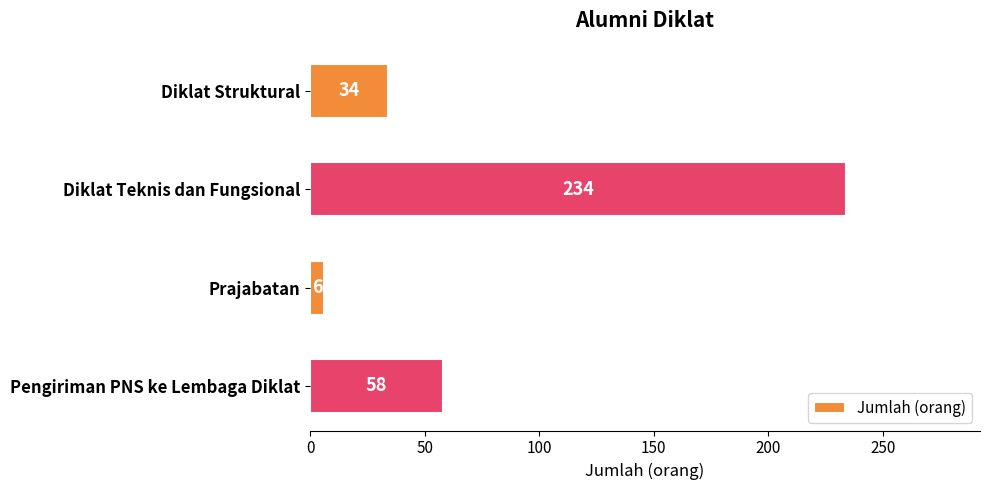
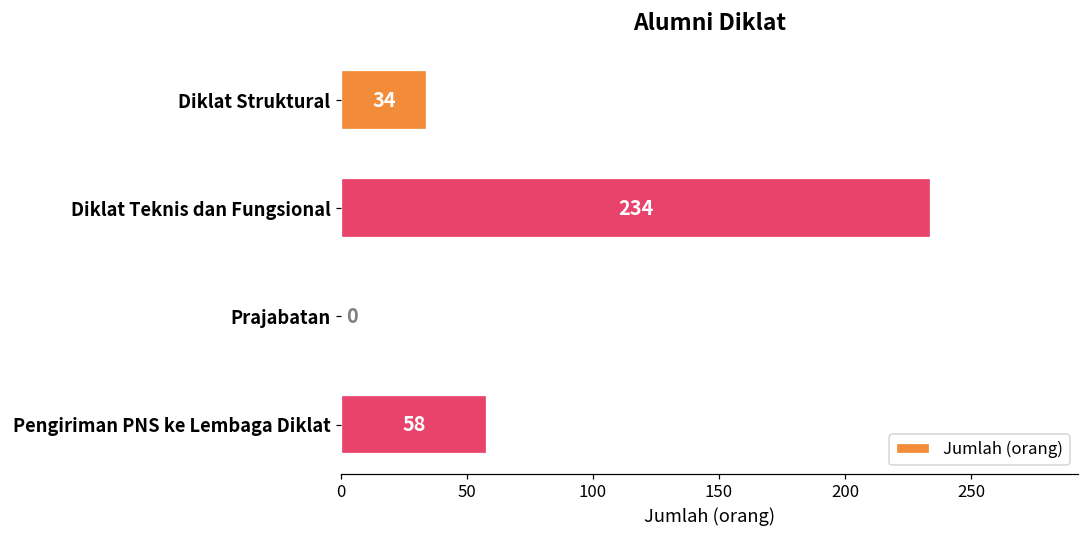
Prajabatan: 6 -> 0
